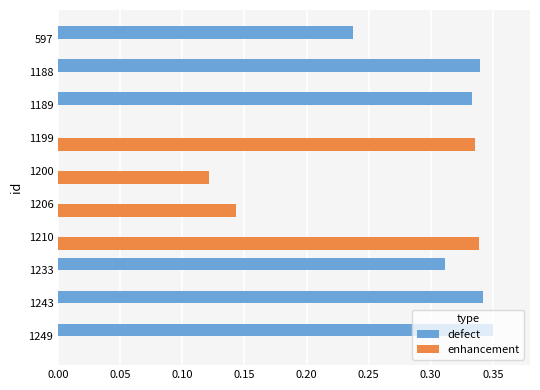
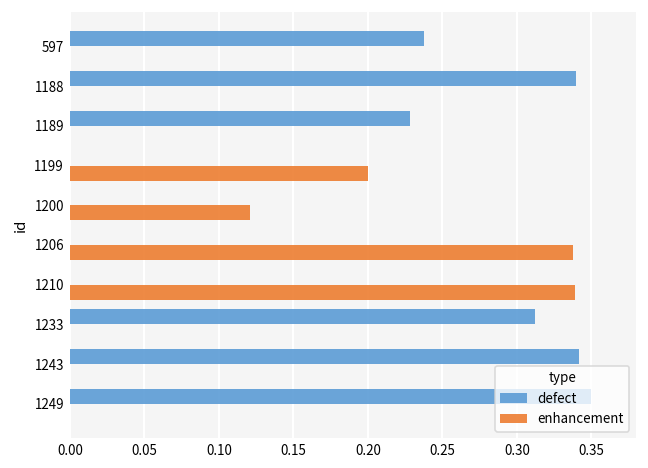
defect, 1189: 0.333 -> 0.228
enhancement, 1199: 0.336 -> 0.200
enhancement, 1206: 0.143 -> 0.338
